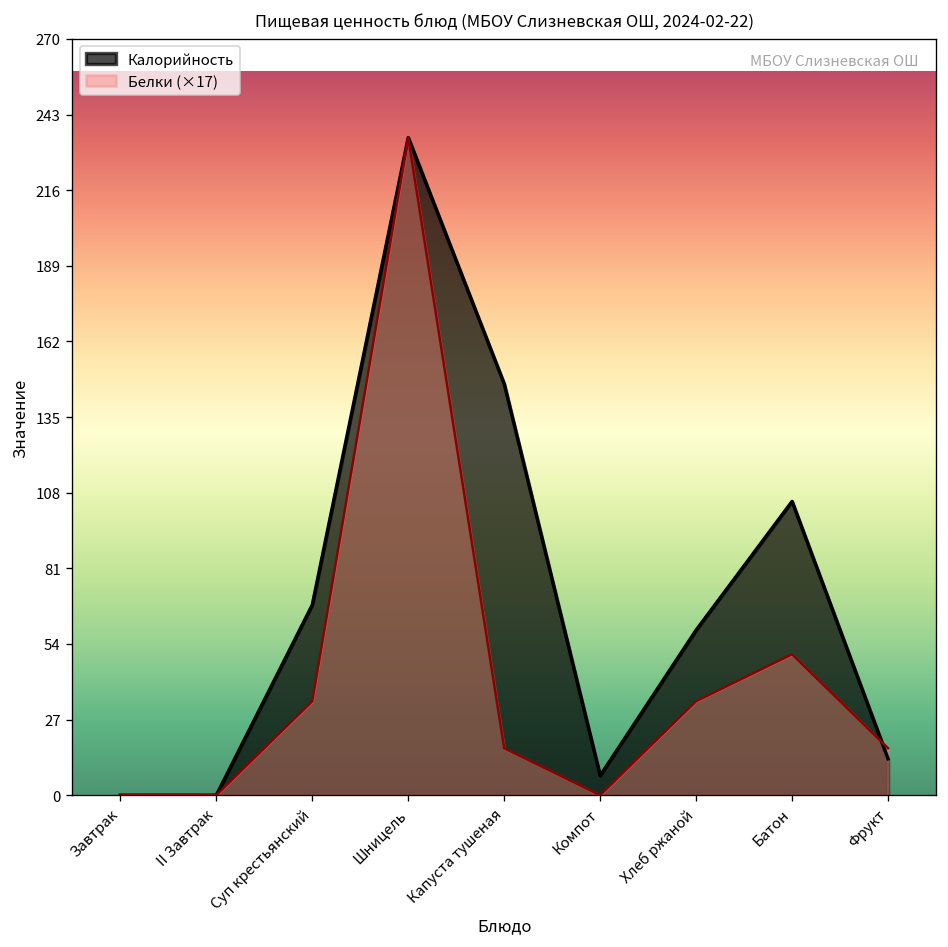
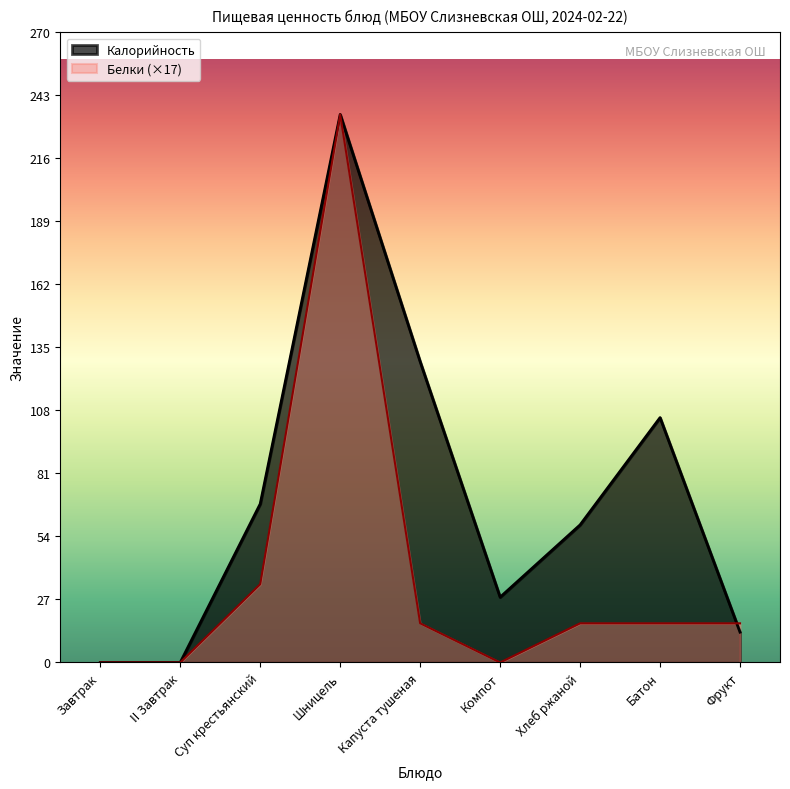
Калорийность, Капуста тушеная: 147 -> 129
Калорийность, Компот: 7 -> 28
Белки (×17), Хлеб ржаной: 34 -> 17
Белки (×17), Батон: 50 -> 17
